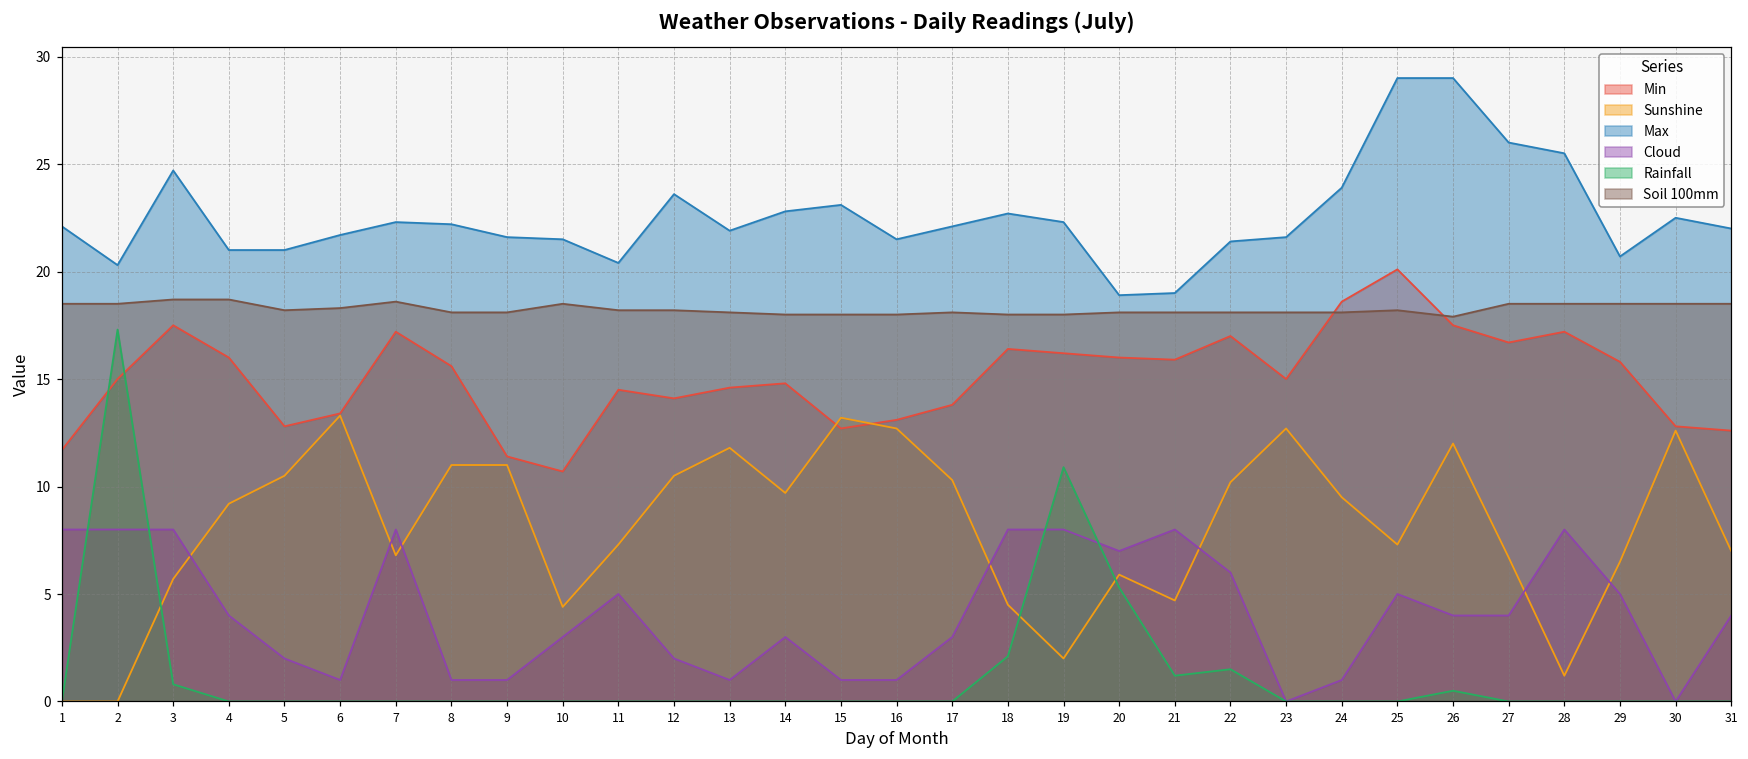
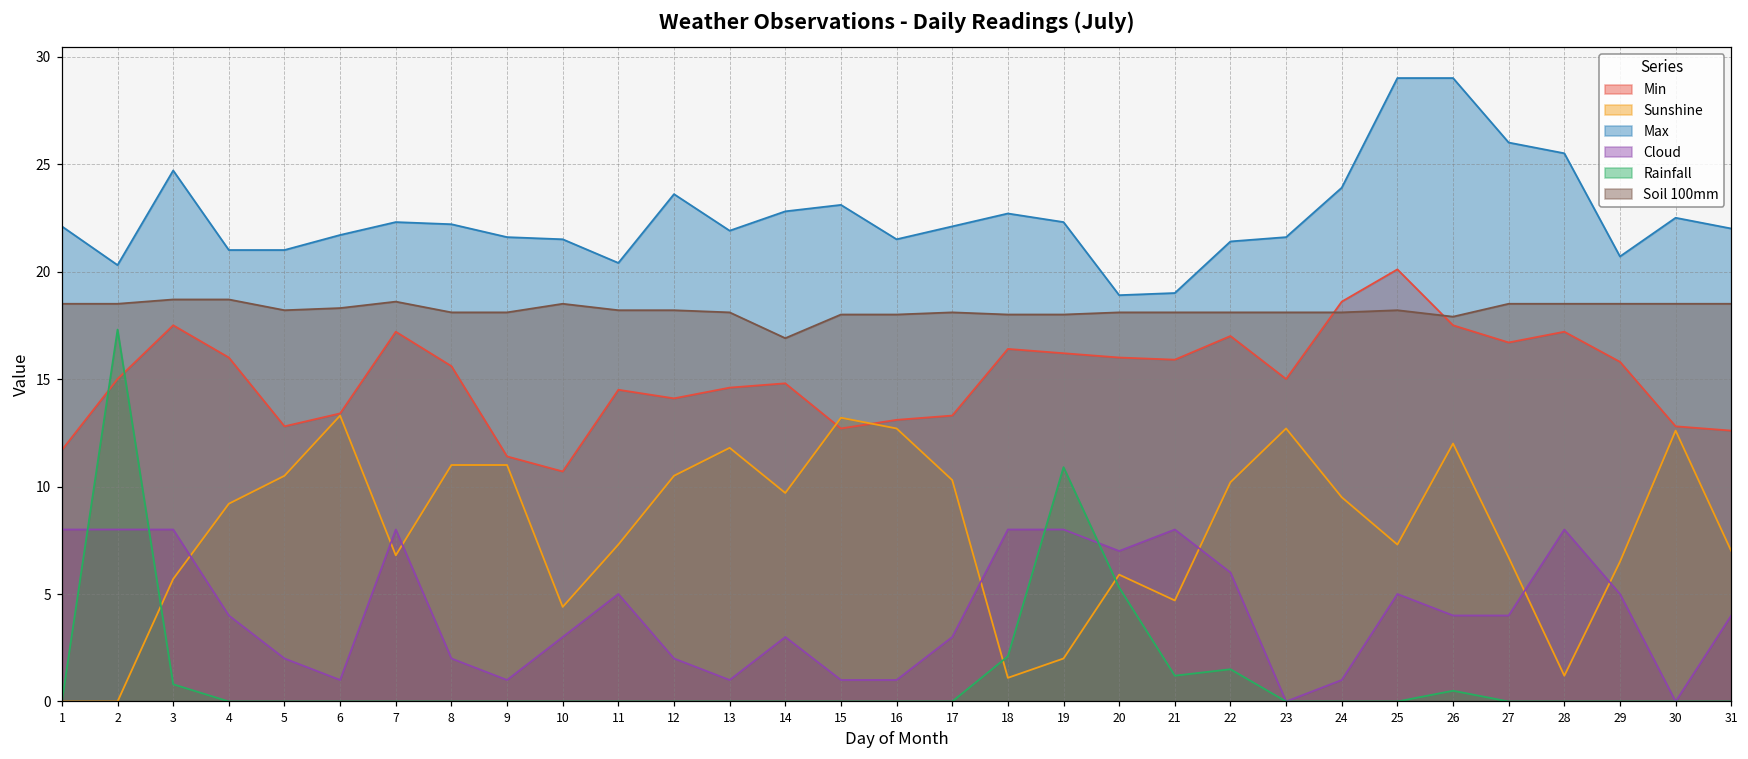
Cloud, 8: 1 -> 2
Soil 100mm, 14: 18.0 -> 16.9
Min, 17: 13.8 -> 13.3
Sunshine, 18: 4.5 -> 1.1
